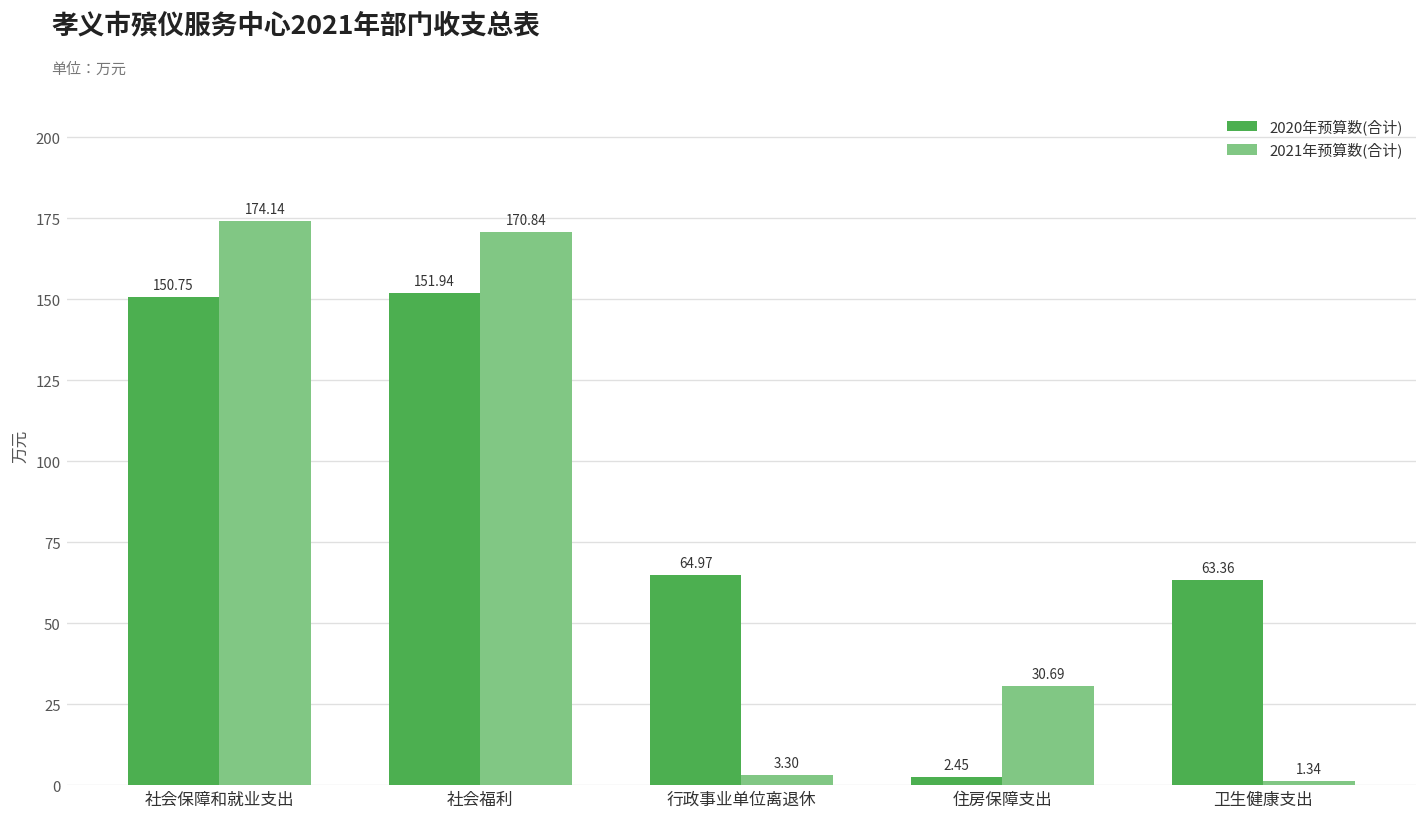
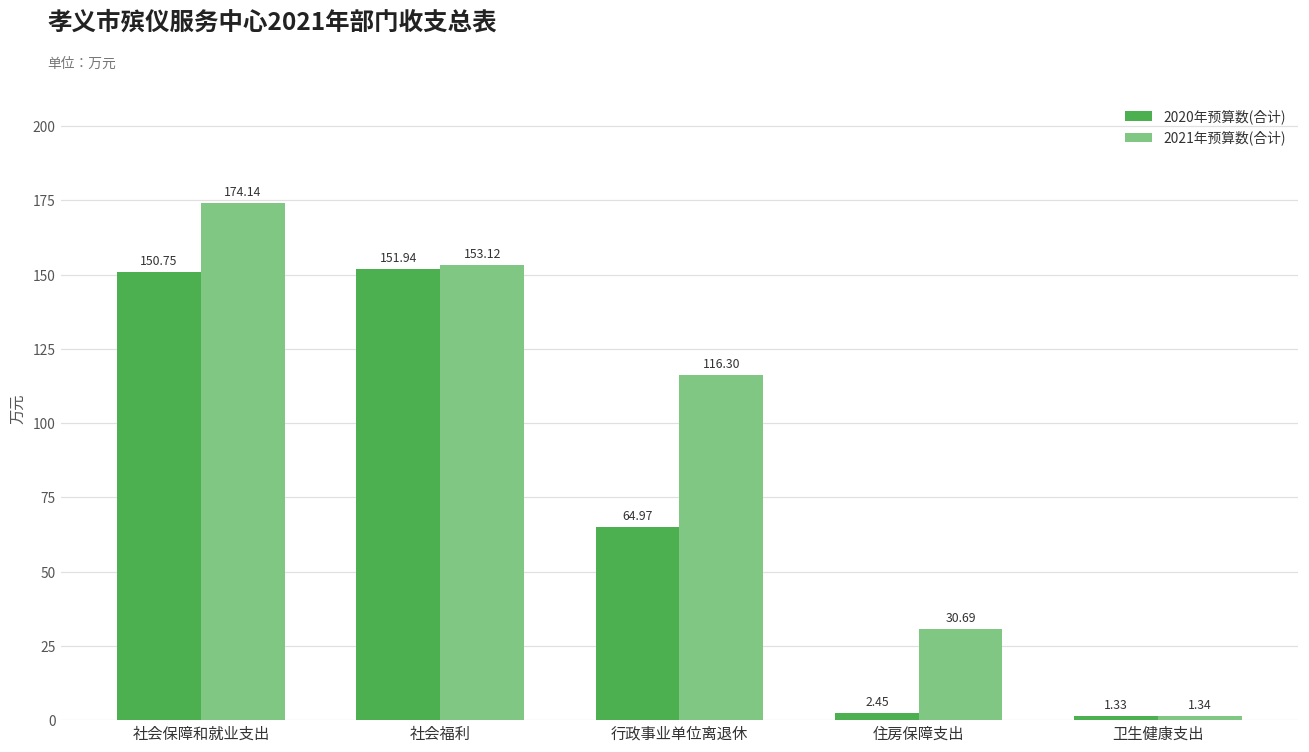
2021年预算数(合计), 社会福利: 170.84 -> 153.12
2021年预算数(合计), 行政事业单位离退休: 3.30 -> 116.30
2020年预算数(合计), 卫生健康支出: 63.36 -> 1.33
